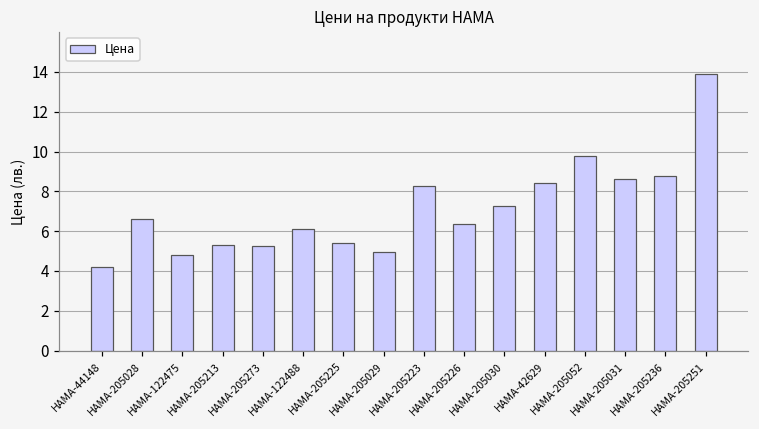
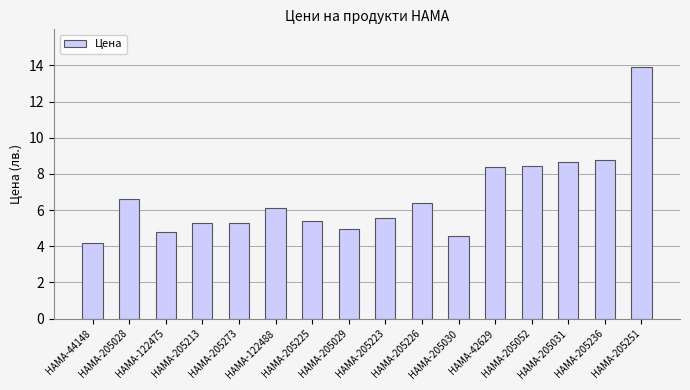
HAMA-205223: 8.3 -> 5.5
HAMA-205030: 7.2 -> 4.6
HAMA-205052: 9.8 -> 8.5
